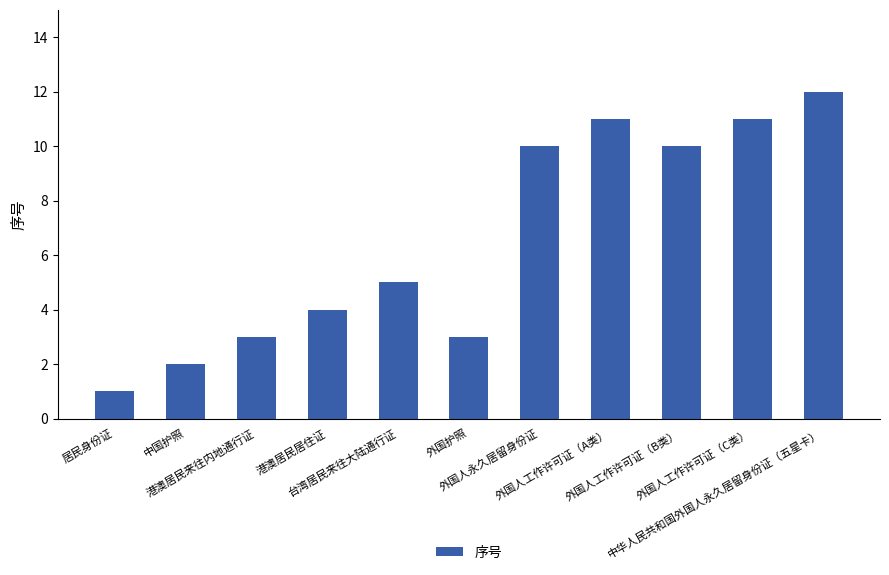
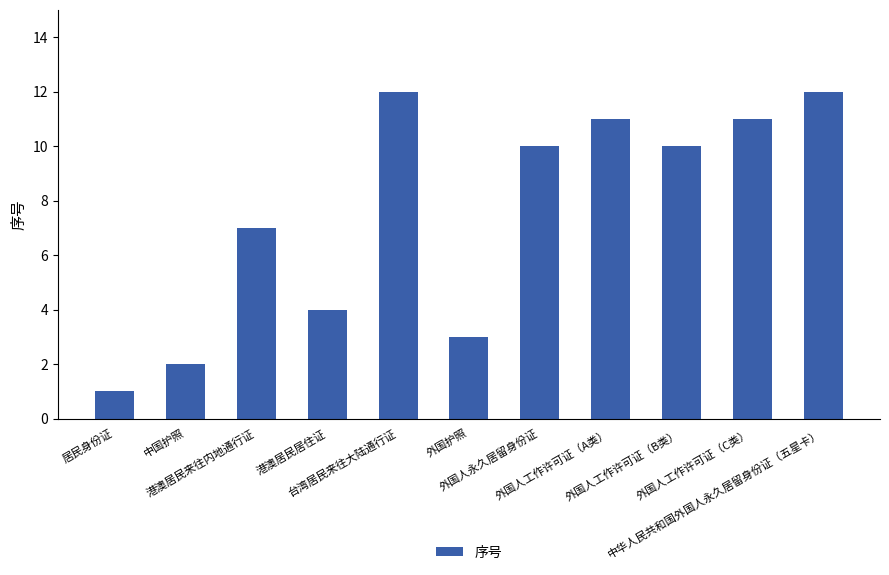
港澳居民来往内地通行证: 3 -> 7
台湾居民来往大陆通行证: 5 -> 12
